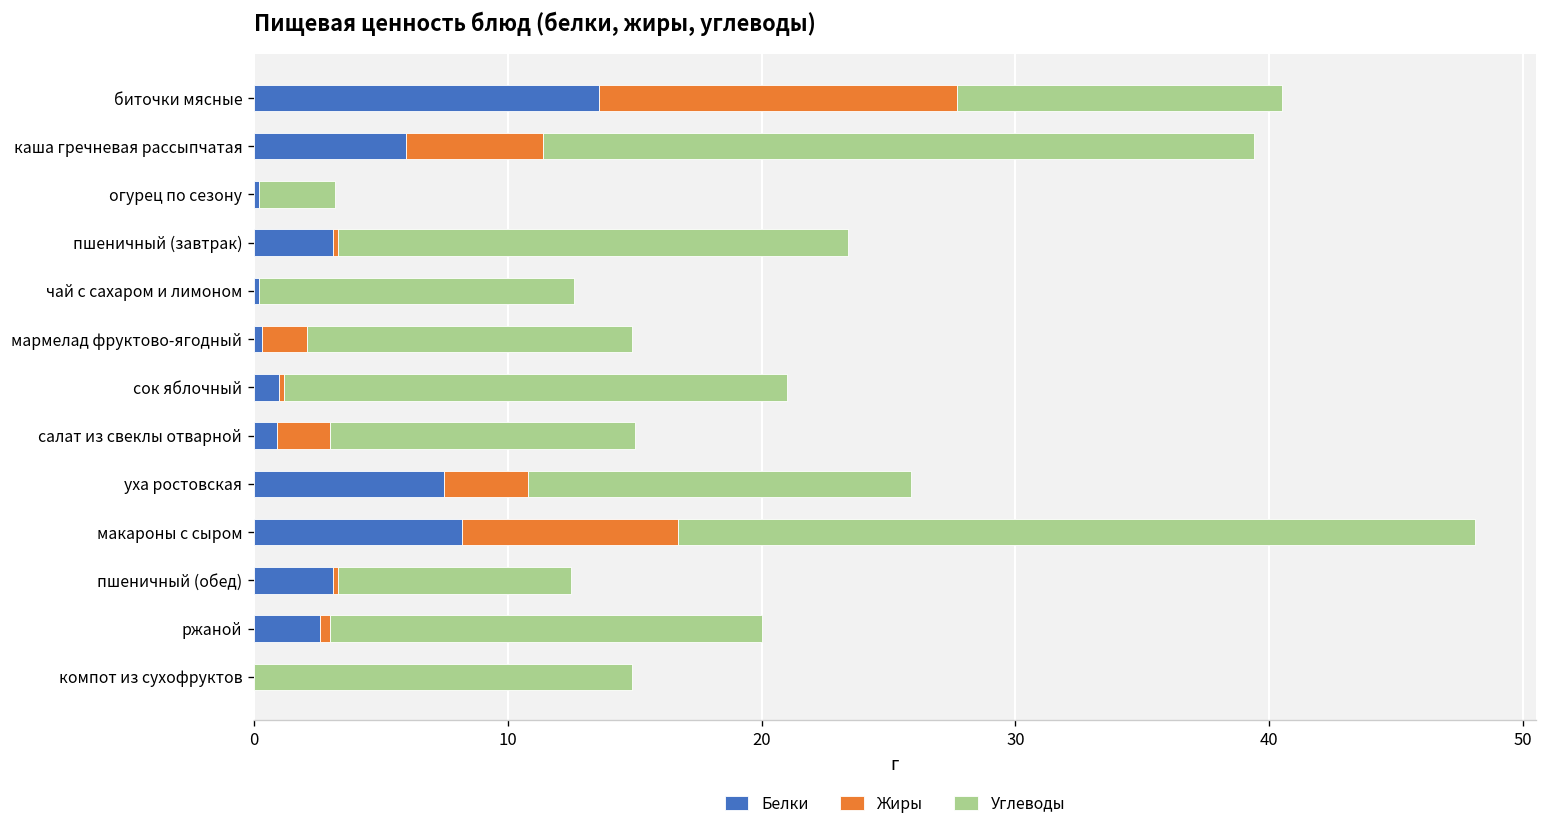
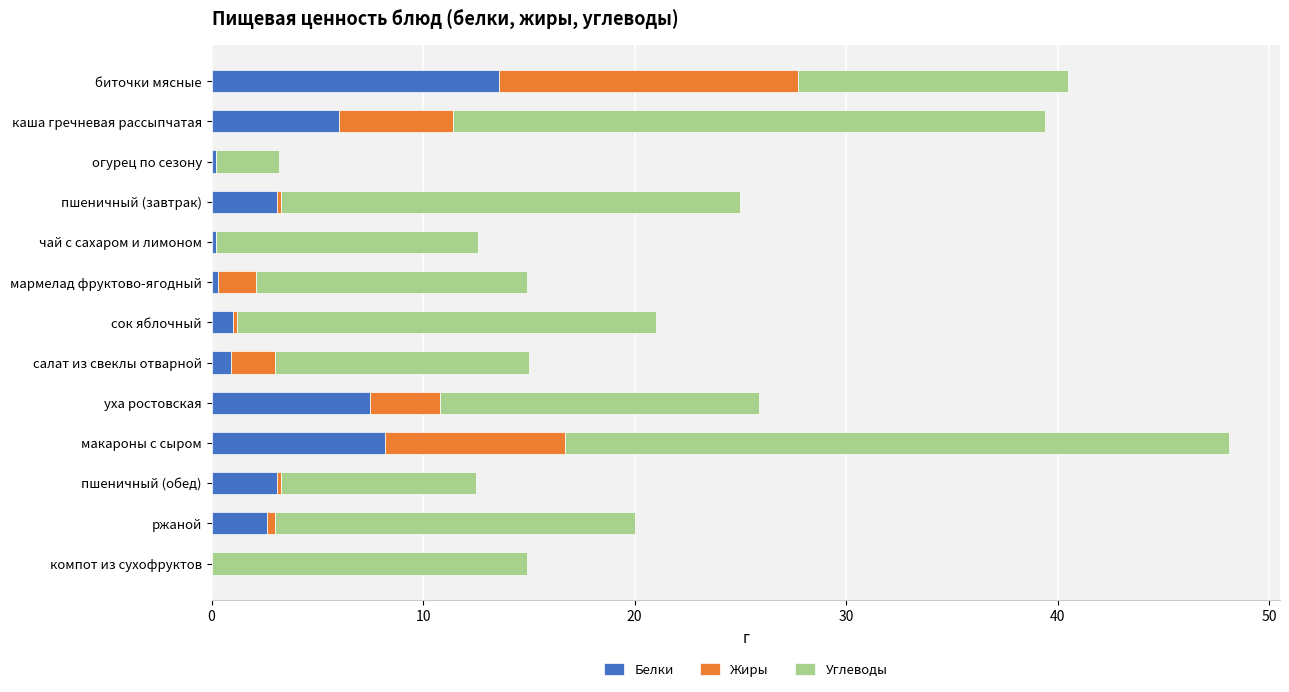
Углеводы, пшеничный (завтрак): 20.1 -> 21.7
